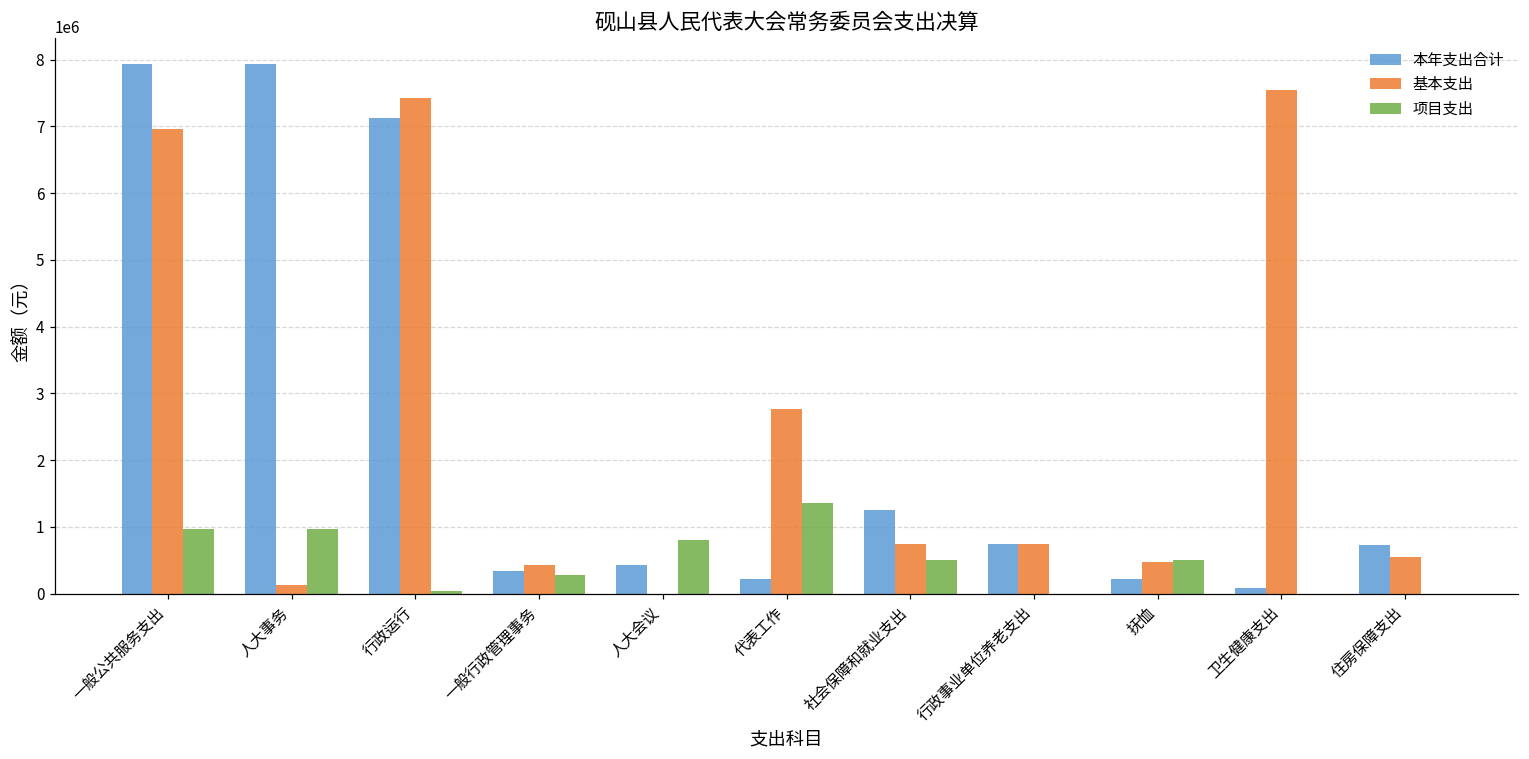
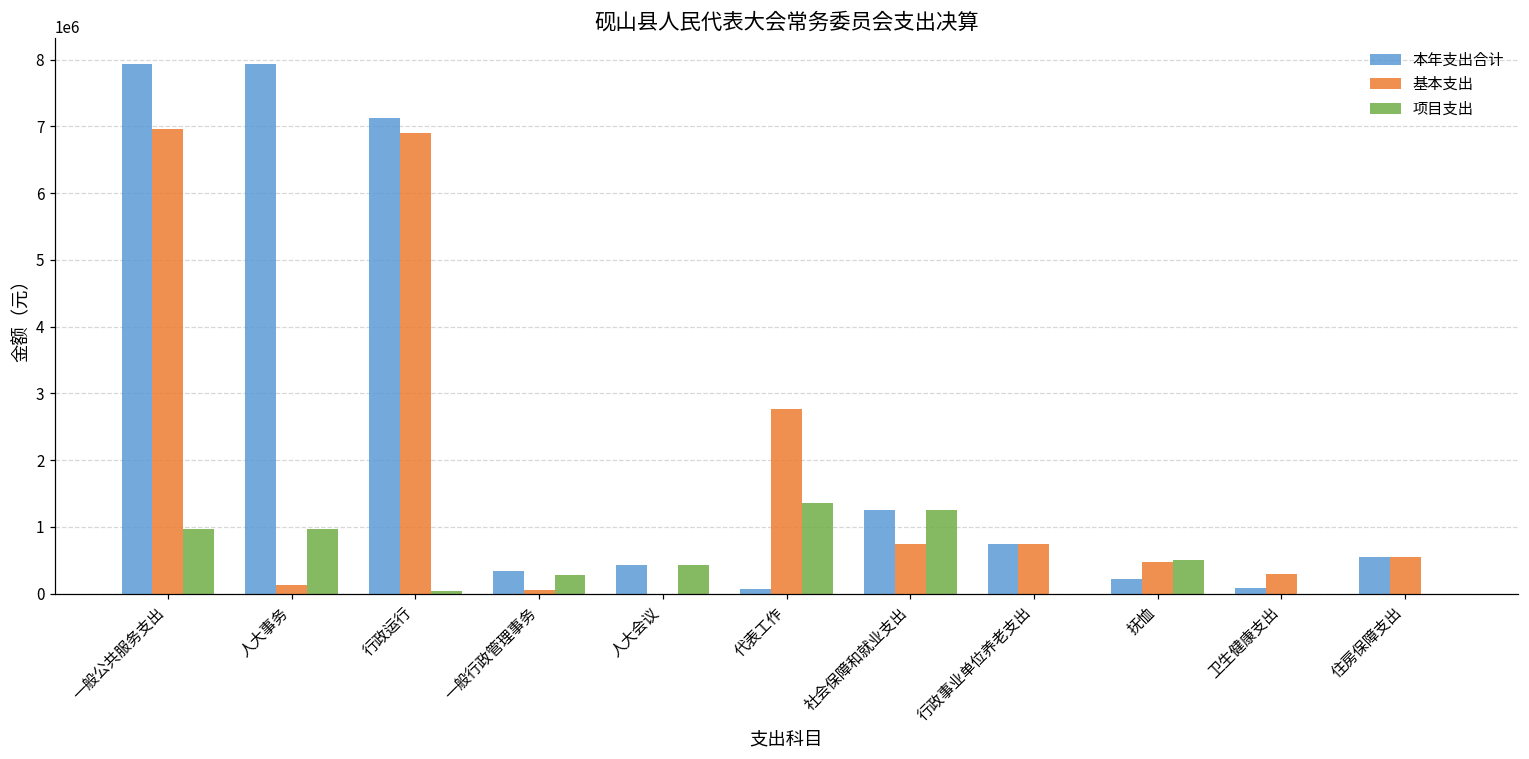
基本支出, 行政运行: 7400000 -> 6900000
基本支出, 一般行政管理事务: 400000 -> 100000
项目支出, 人大会议: 800000 -> 400000
本年支出合计, 代表工作: 200000 -> 100000
项目支出, 社会保障和就业支出: 500000 -> 1300000
基本支出, 卫生健康支出: 7500000 -> 300000
本年支出合计, 住房保障支出: 700000 -> 500000
